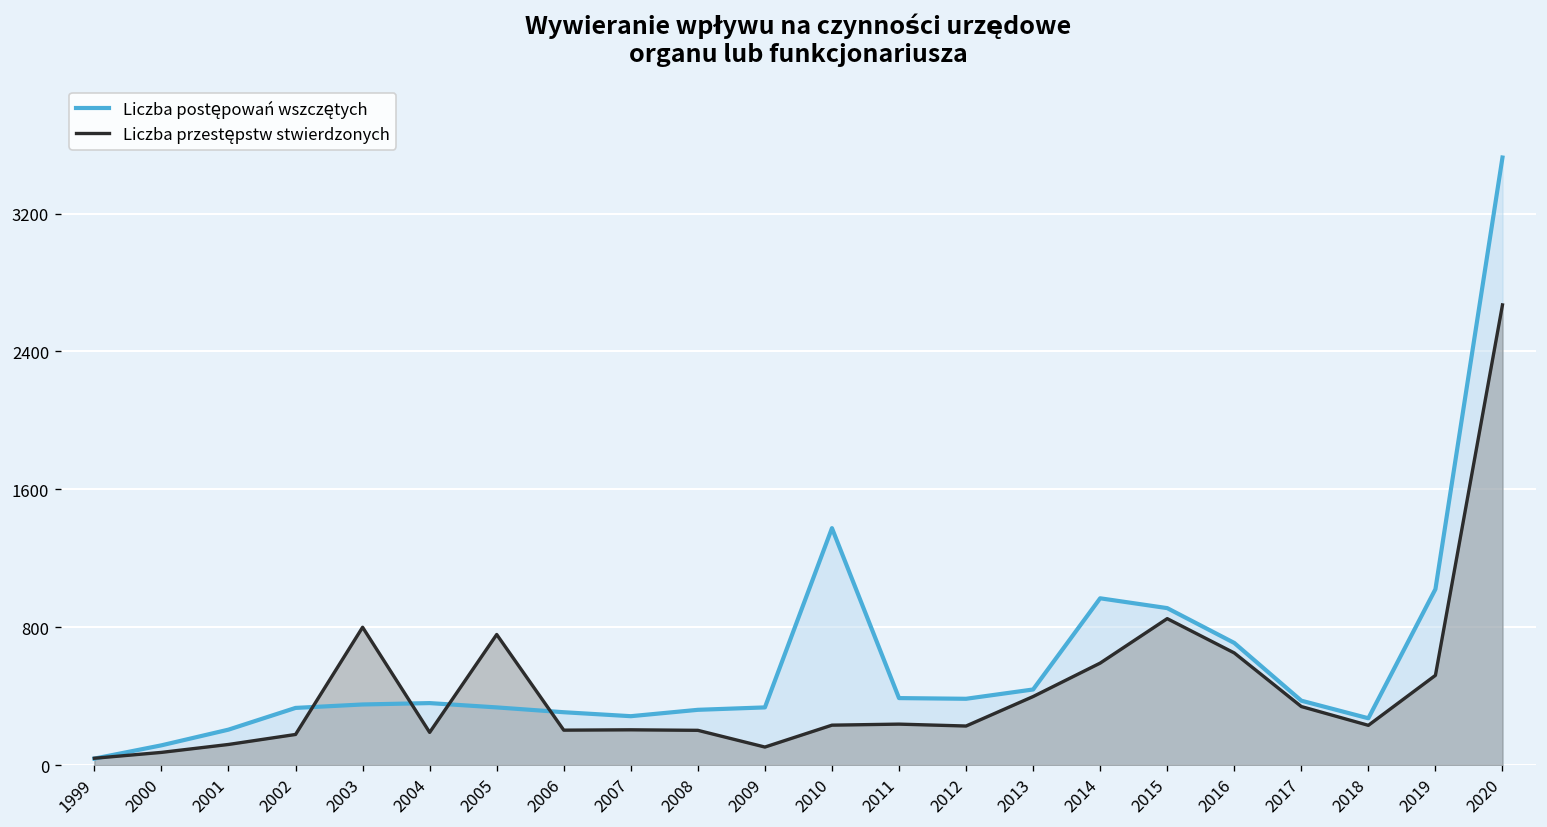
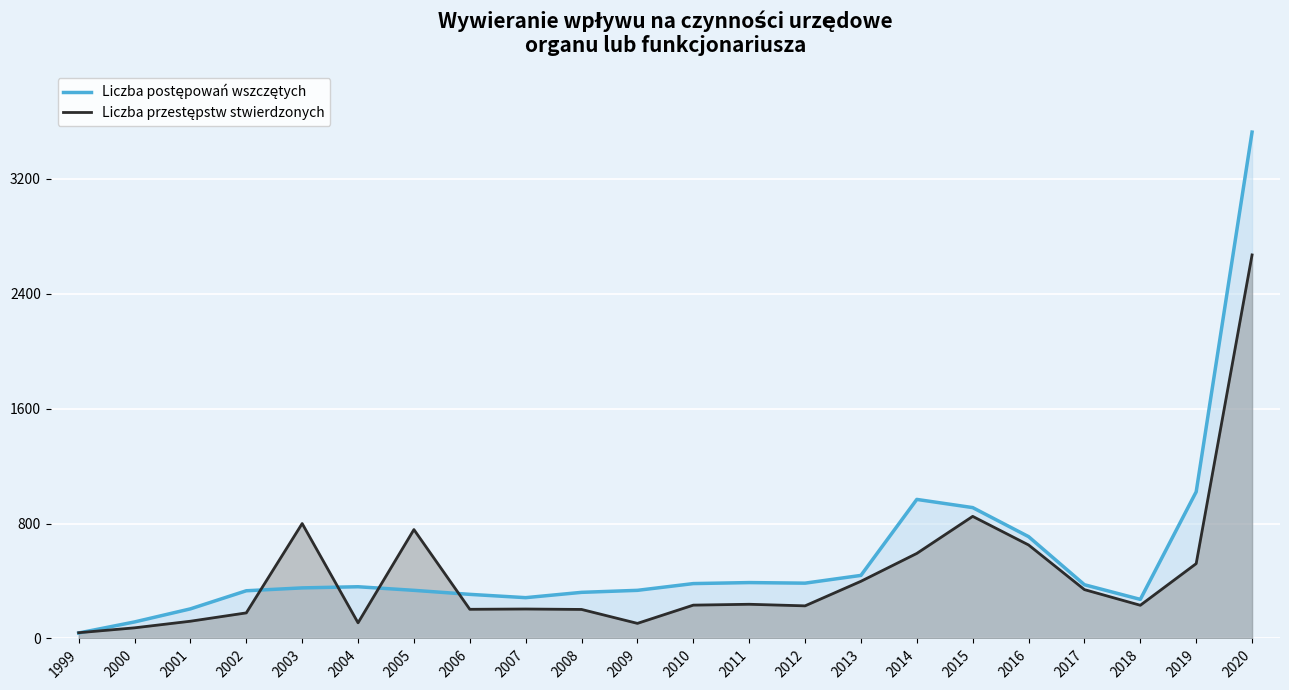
Liczba przestępstw stwierdzonych, 2004: 190 -> 110
Liczba postępowań wszczętych, 2010: 1380 -> 380
